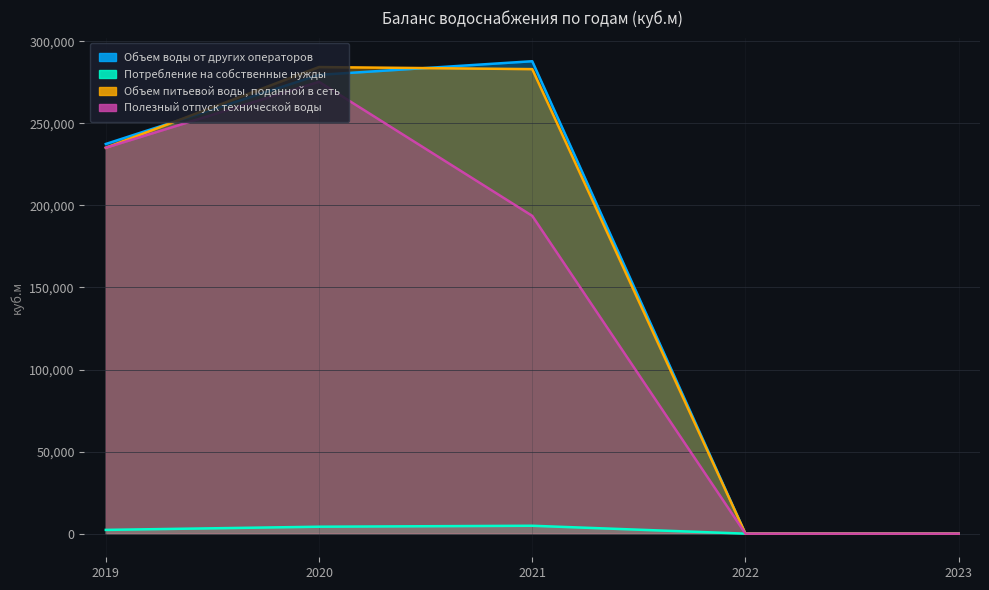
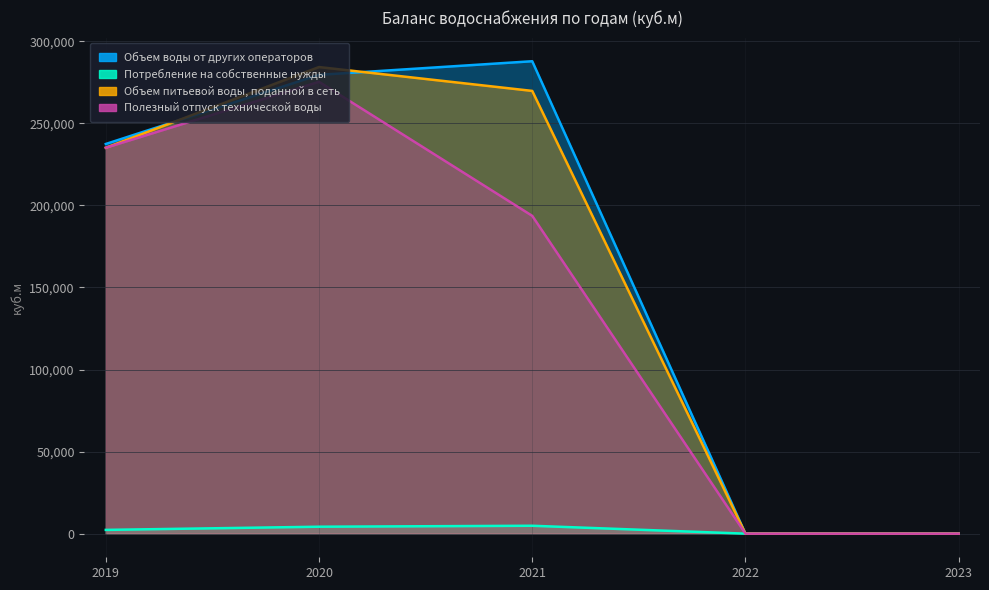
Объем питьевой воды, поданной в сеть, 2021: 283,000 -> 270,000
